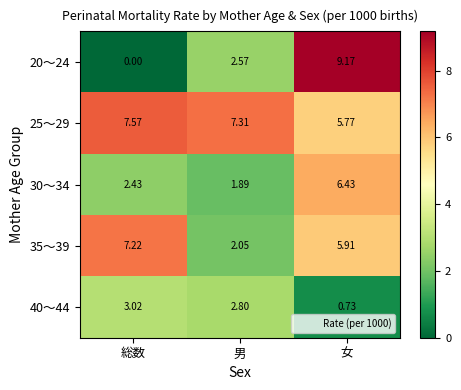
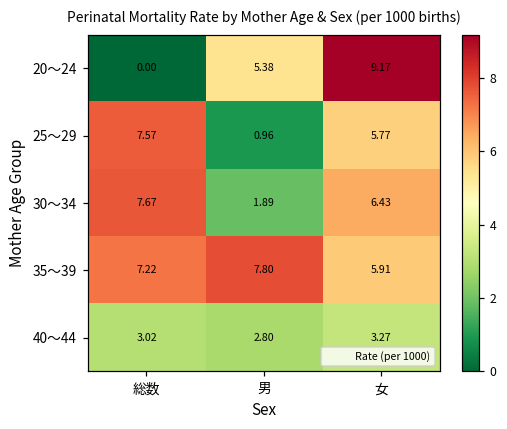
20～24, 男: 2.57 -> 5.38
25～29, 男: 7.31 -> 0.96
30～34, 総数: 2.43 -> 7.67
35～39, 男: 2.05 -> 7.80
40～44, 女: 0.73 -> 3.27
